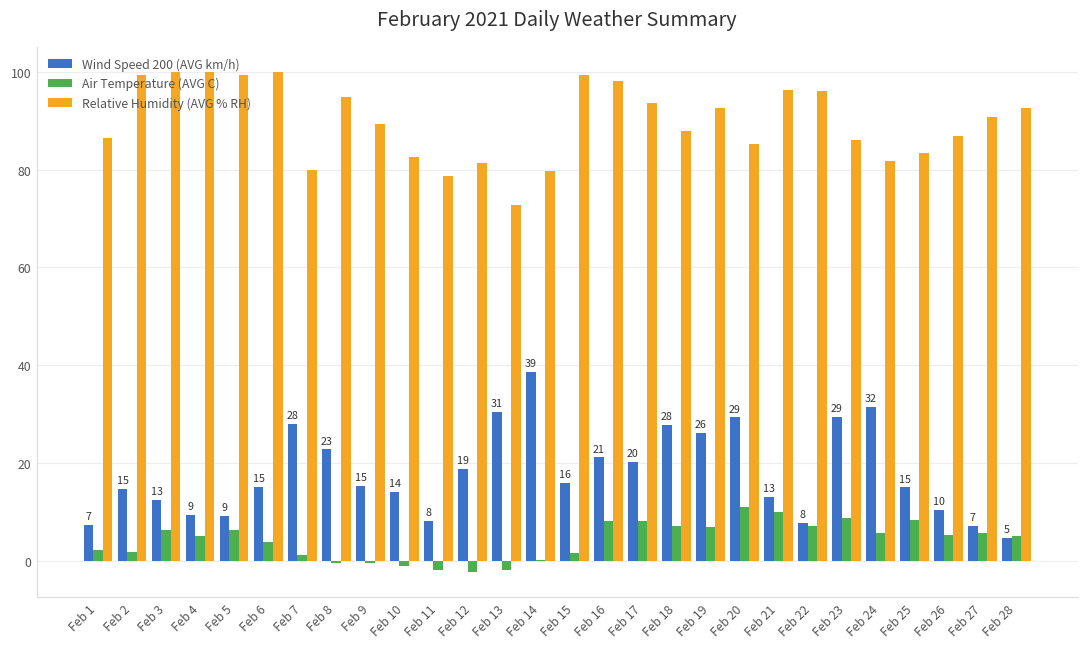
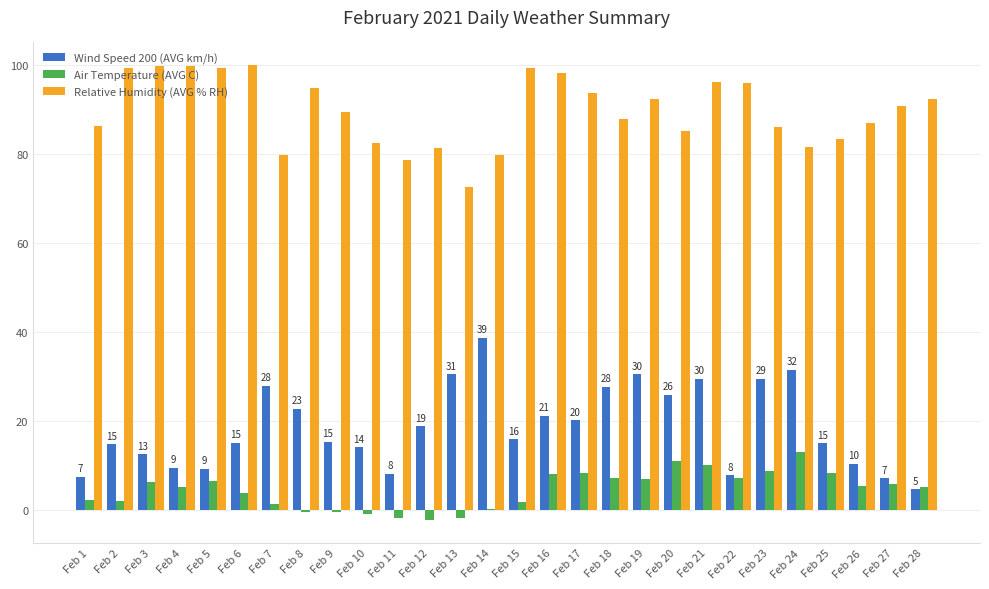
Wind Speed 200 (AVG km/h), Feb 19: 26 -> 30
Wind Speed 200 (AVG km/h), Feb 20: 29 -> 26
Wind Speed 200 (AVG km/h), Feb 21: 13 -> 30
Air Temperature (AVG C), Feb 24: 6 -> 13
